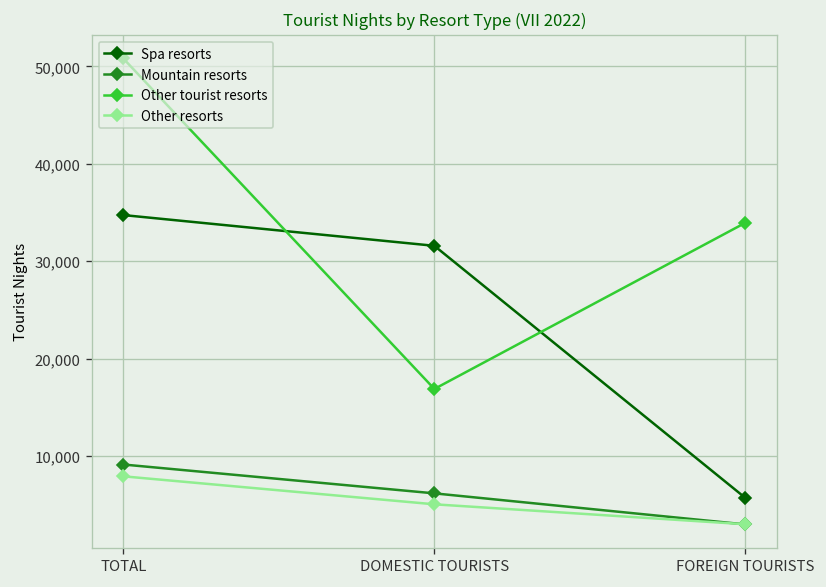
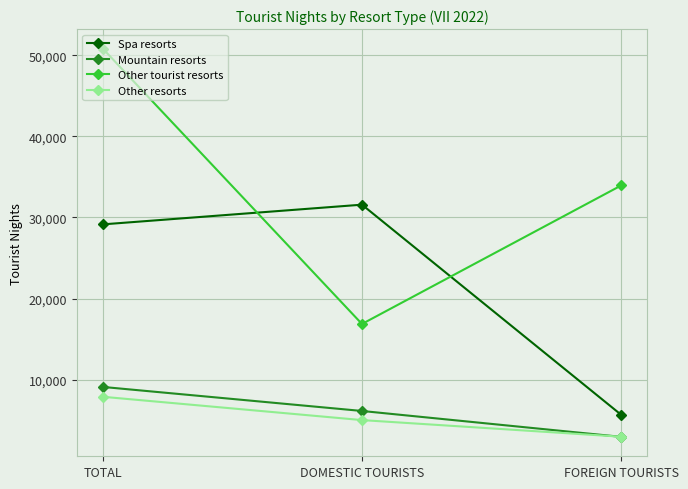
Spa resorts, TOTAL: 35,000 -> 29,000
